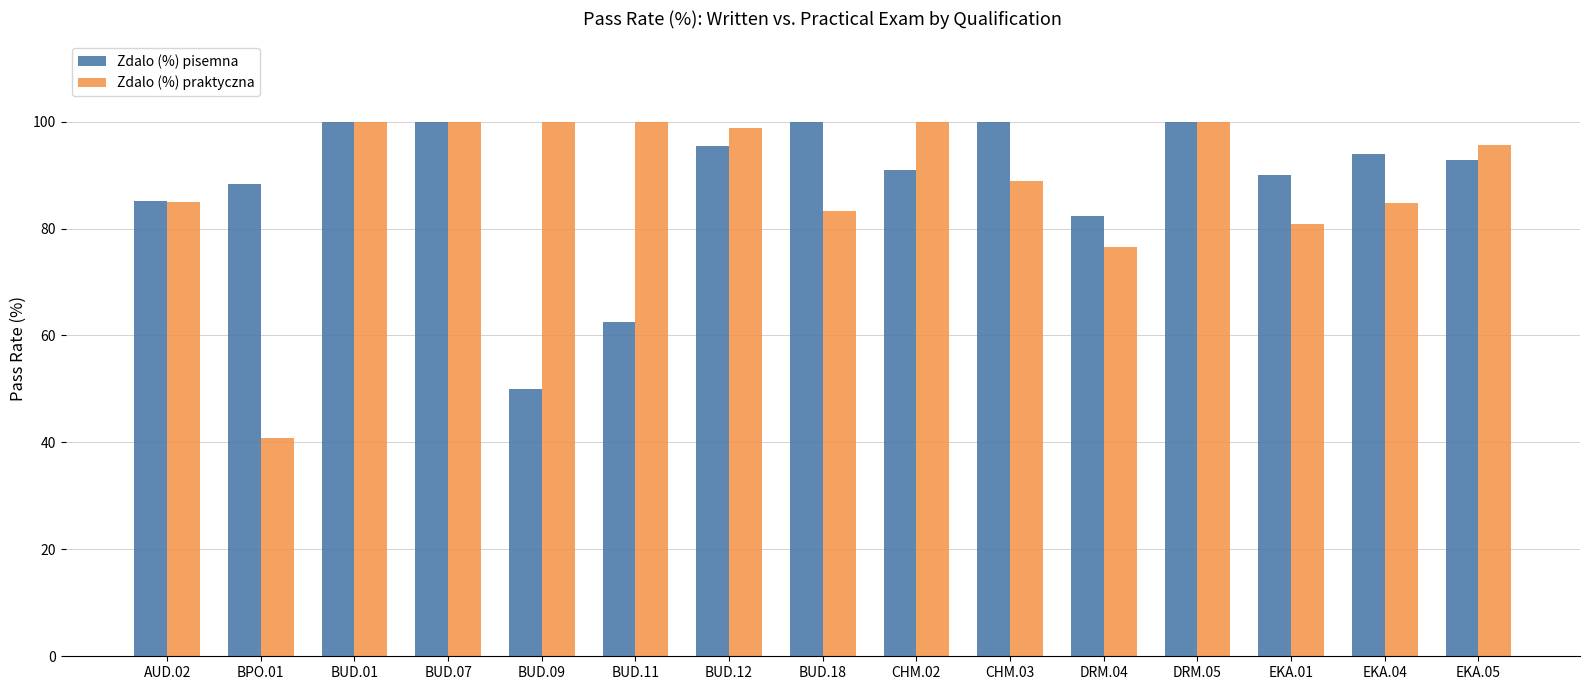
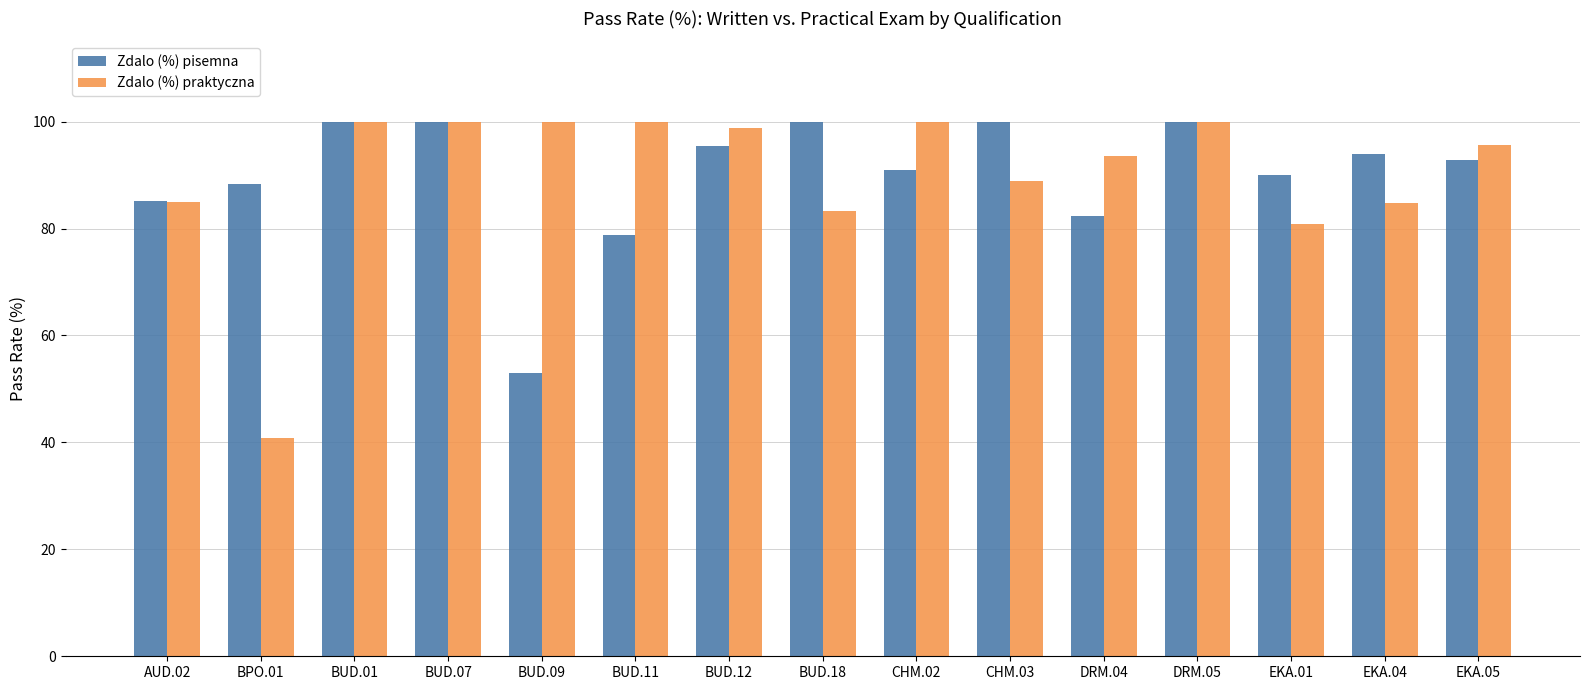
Zdalo (%) pisemna, BUD.09: 50 -> 53
Zdalo (%) pisemna, BUD.11: 63 -> 79
Zdalo (%) praktyczna, DRM.04: 76 -> 94
